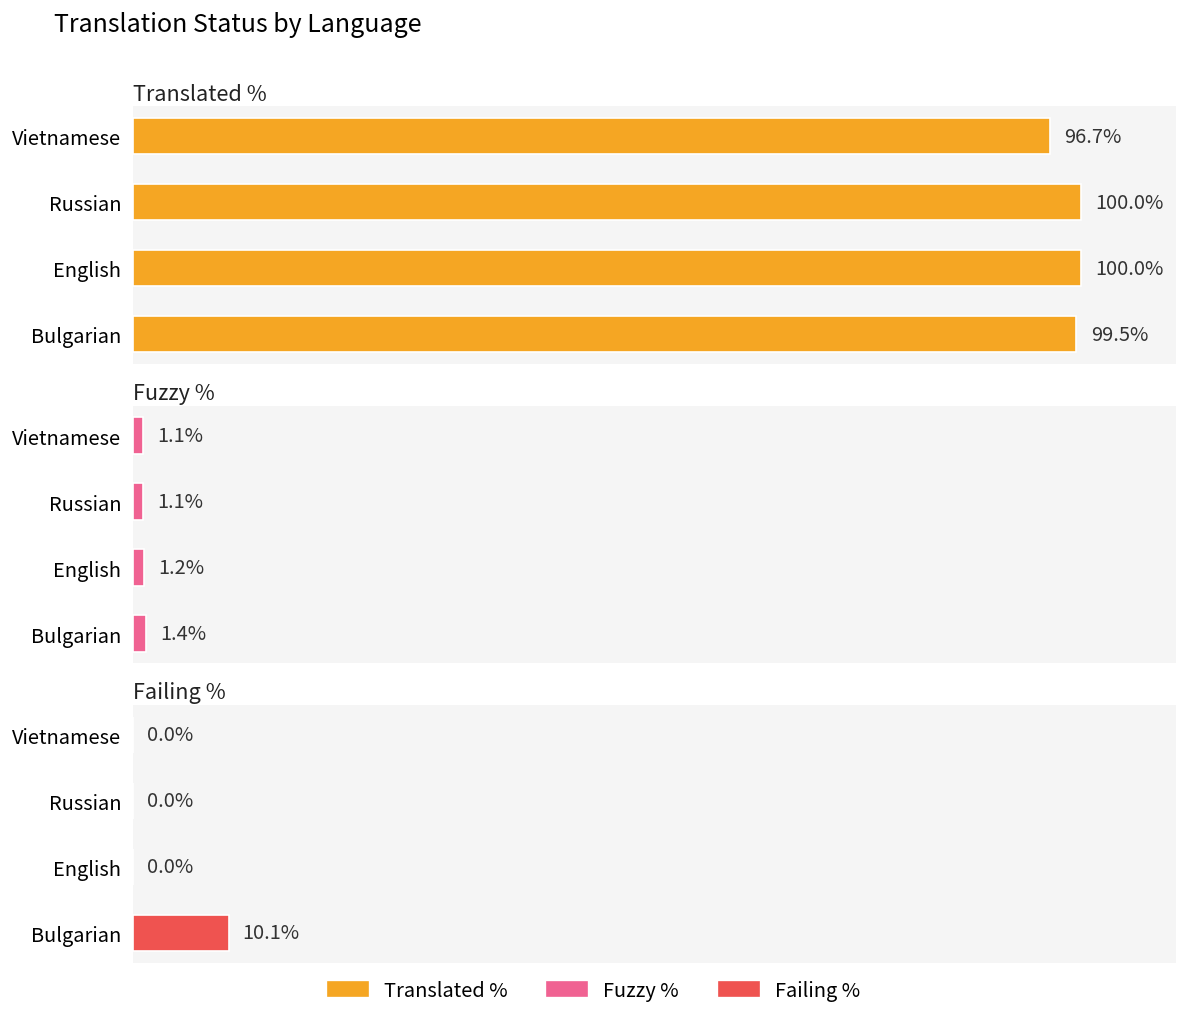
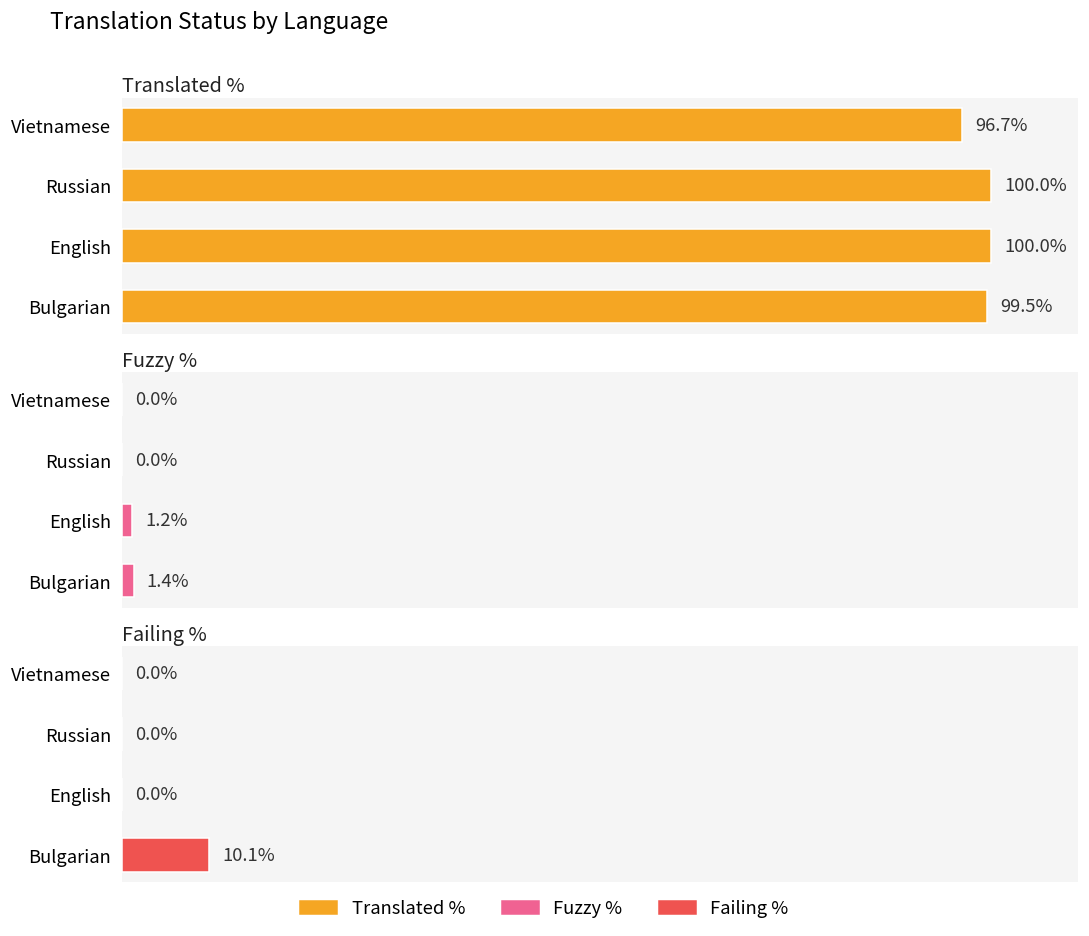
Fuzzy %, Vietnamese: 1.1% -> 0.0%
Fuzzy %, Russian: 1.1% -> 0.0%
